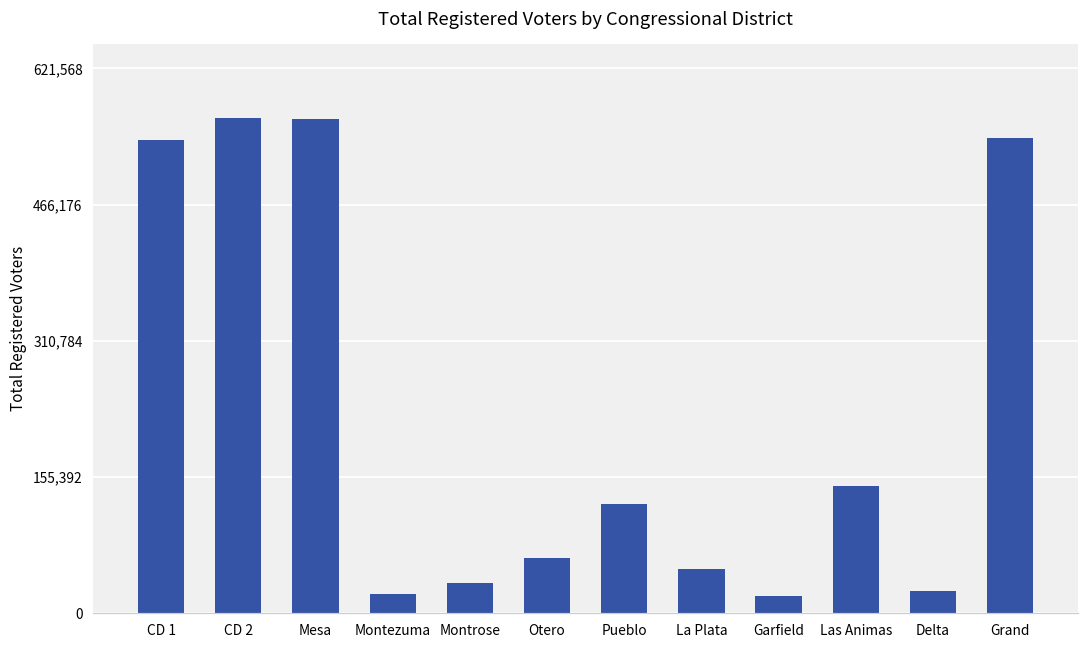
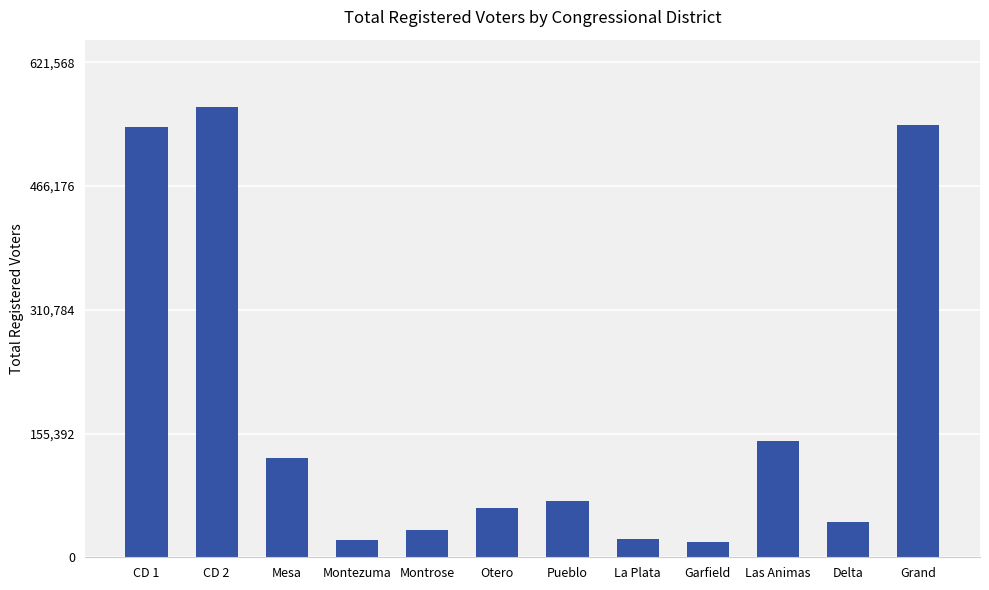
Mesa: 560,000 -> 130,000
Pueblo: 120,000 -> 70,000
La Plata: 50,000 -> 20,000
Delta: 30,000 -> 40,000
